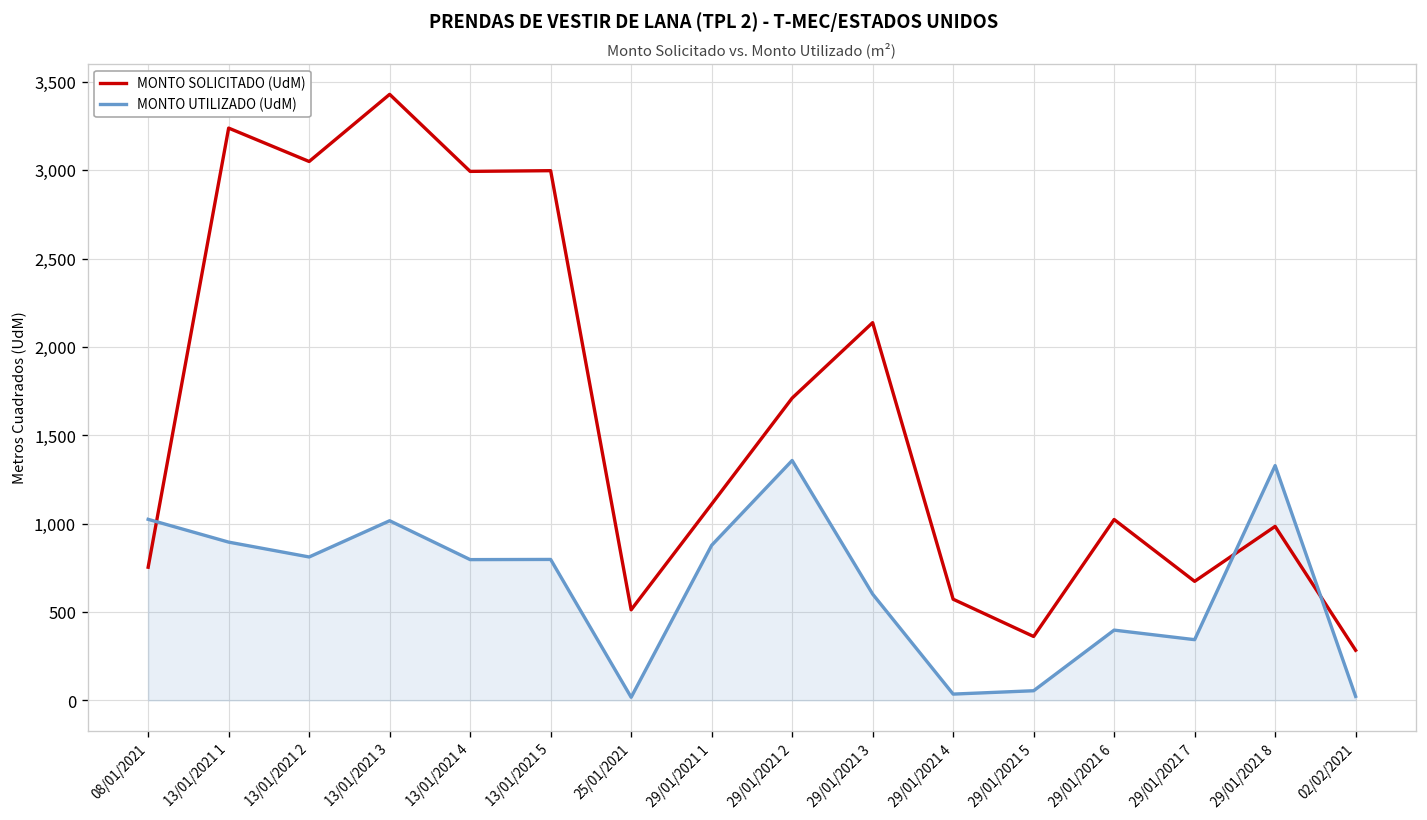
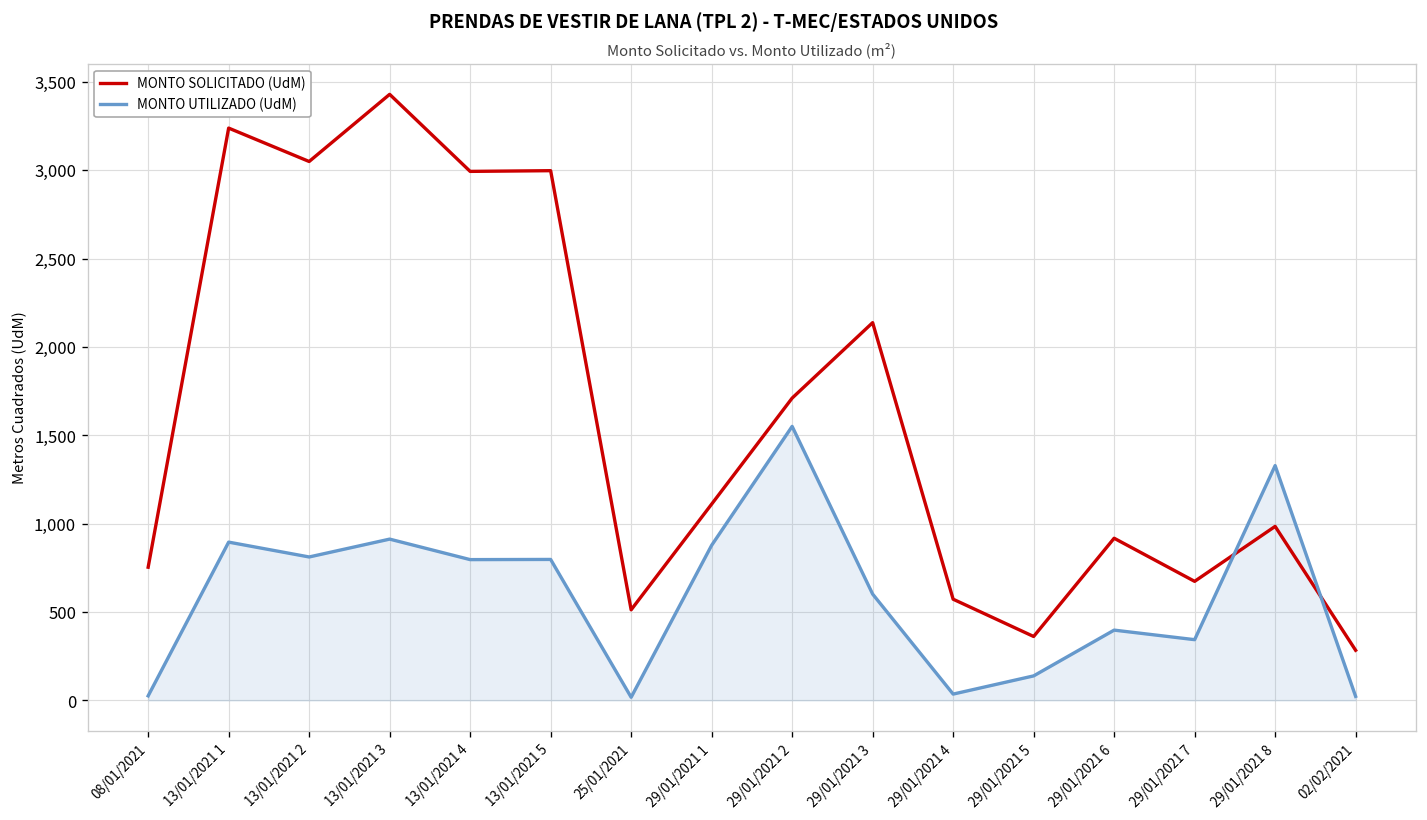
MONTO UTILIZADO (UdM), 08/01/2021: 1,020 -> 30
MONTO UTILIZADO (UdM), 13/01/2021 3: 1,020 -> 910
MONTO UTILIZADO (UdM), 29/01/2021 2: 1,360 -> 1,550
MONTO UTILIZADO (UdM), 29/01/2021 5: 50 -> 140
MONTO SOLICITADO (UdM), 29/01/2021 6: 1,020 -> 920
